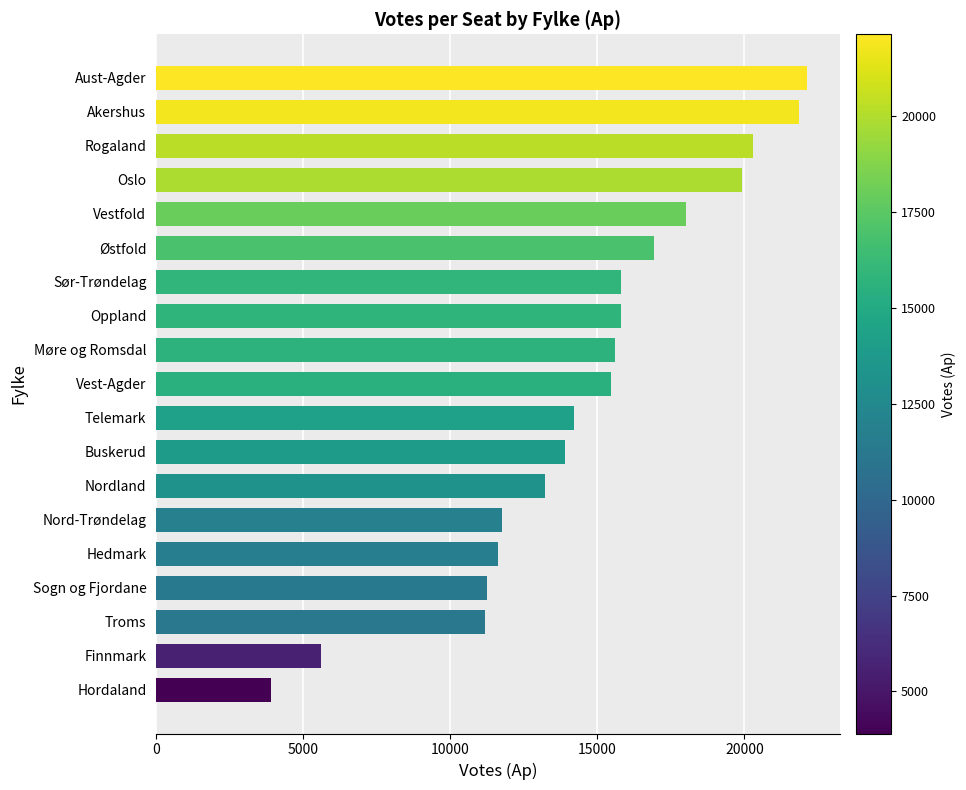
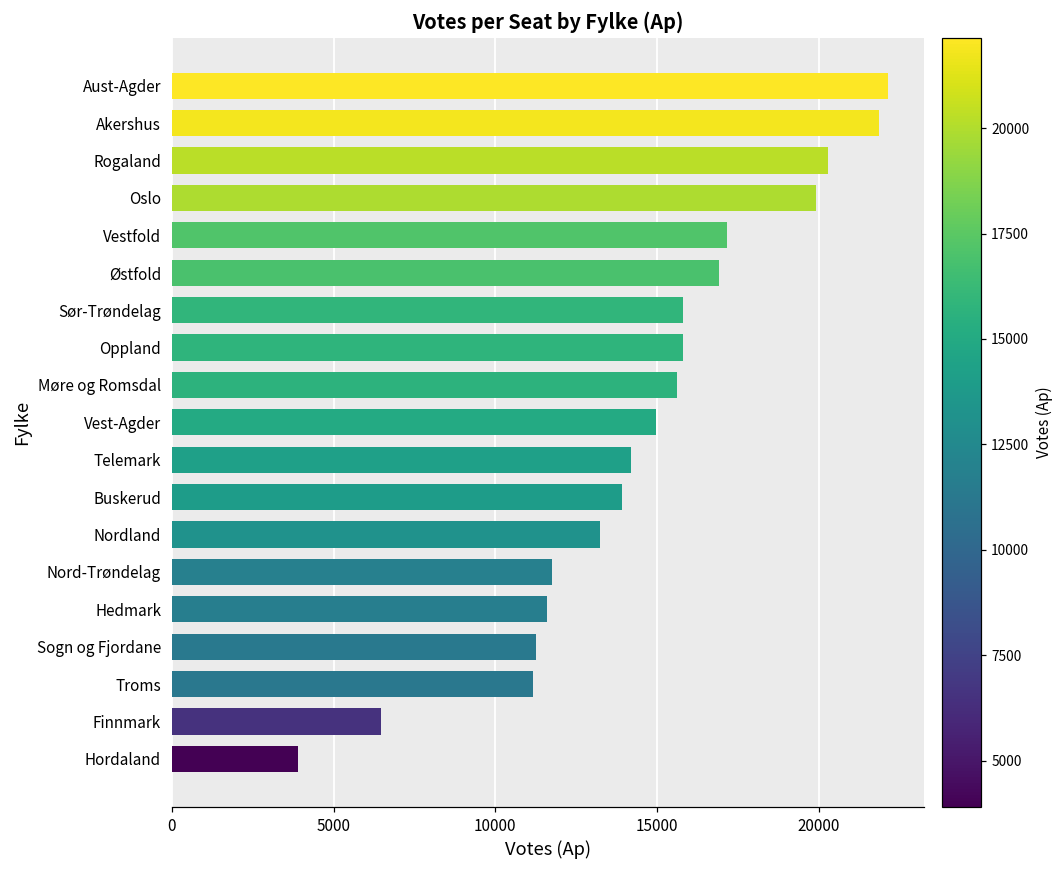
Vestfold: 18000 -> 17200
Vest-Agder: 15500 -> 15000
Finnmark: 5600 -> 6500
